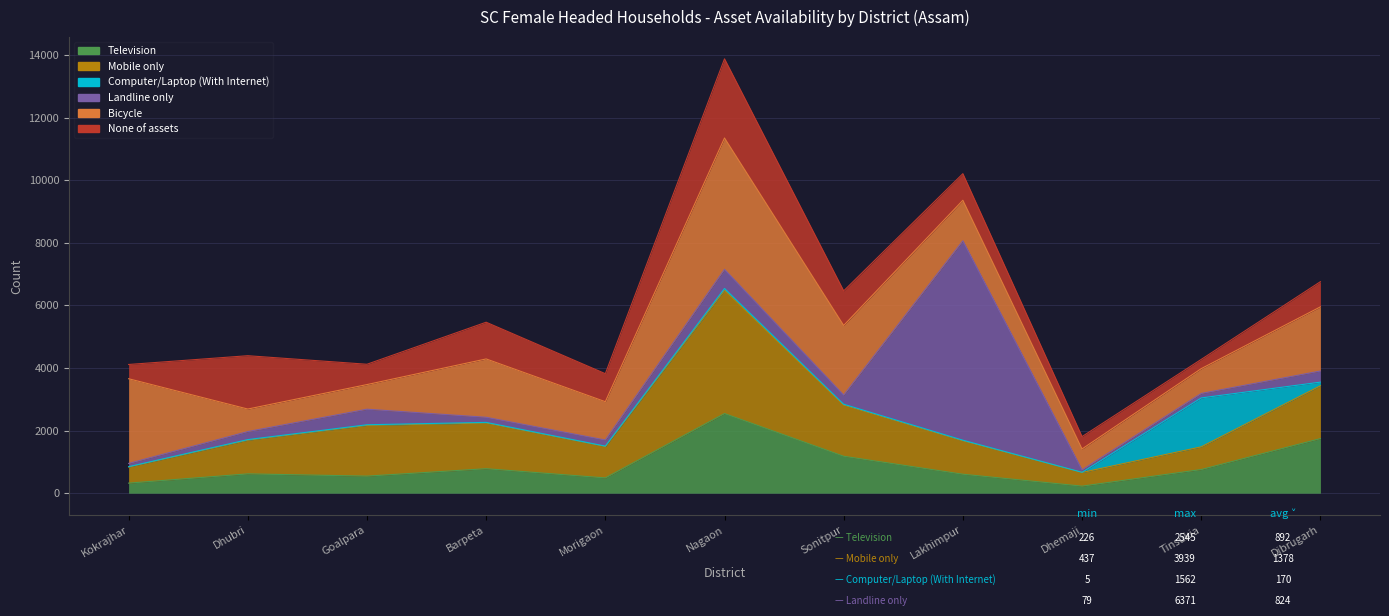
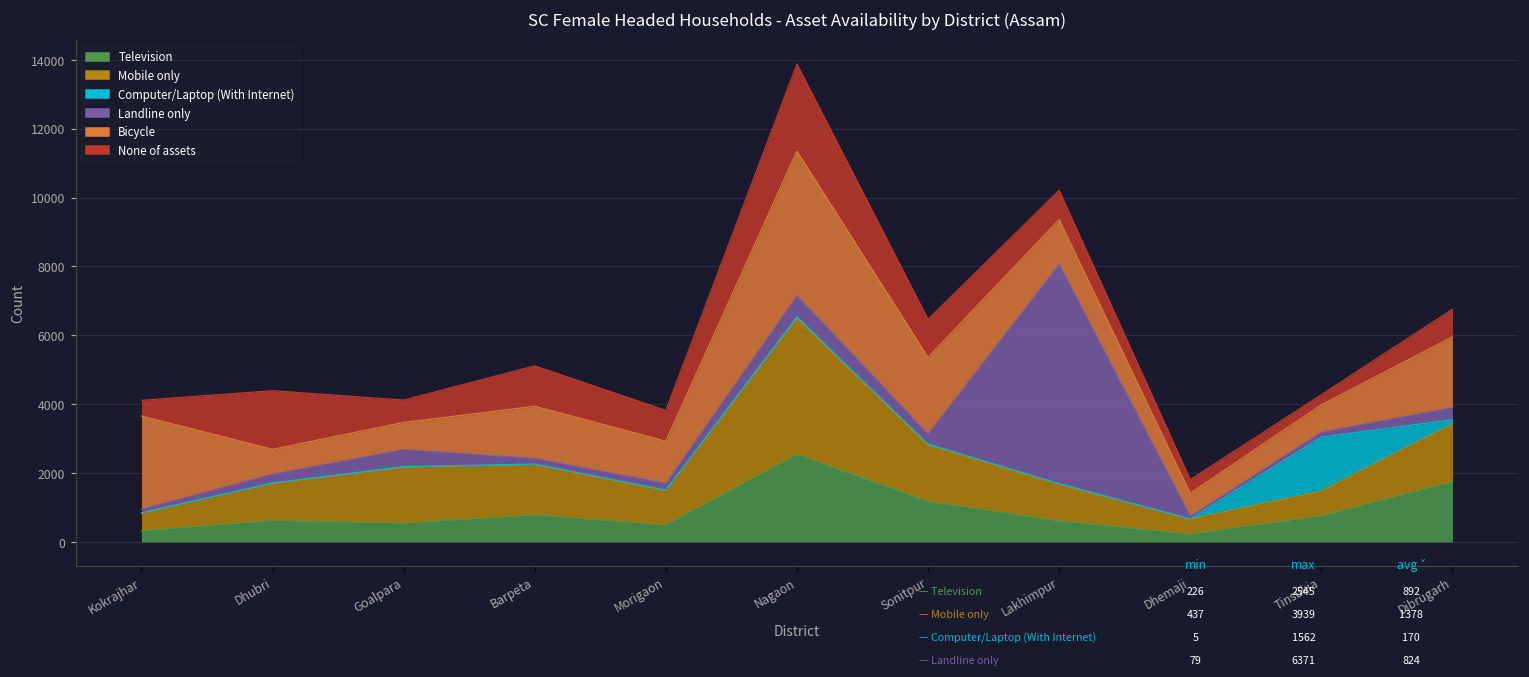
Bicycle, Barpeta: 1900 -> 1500
